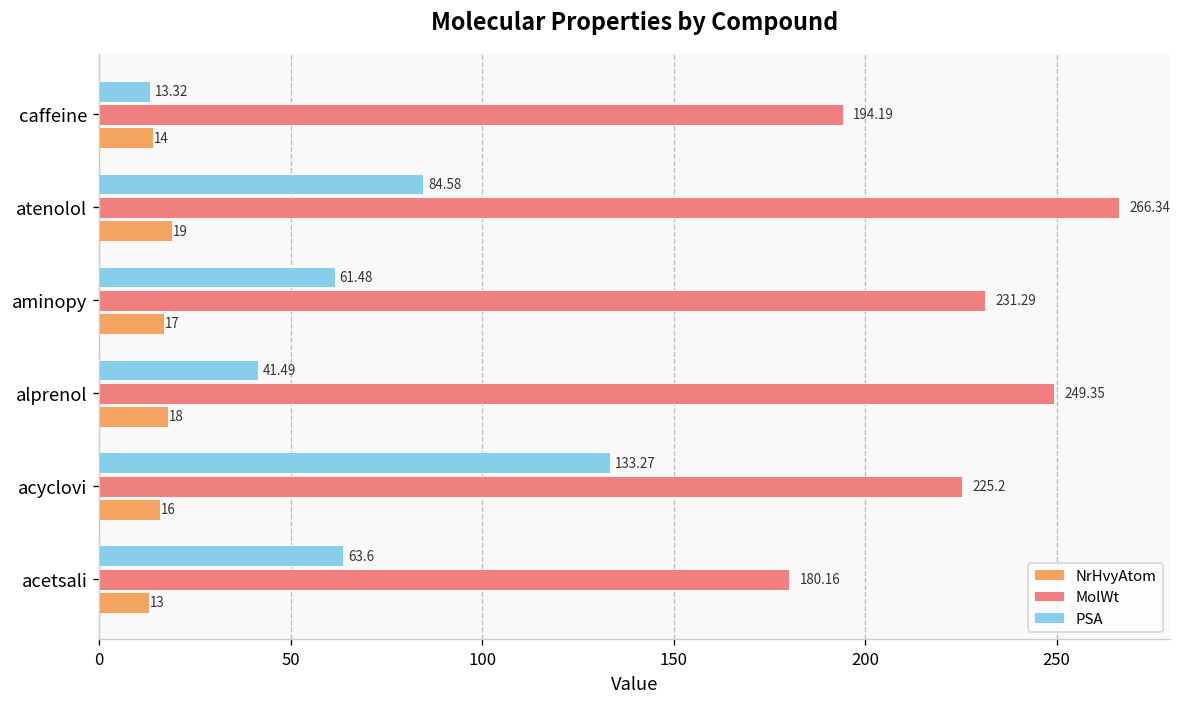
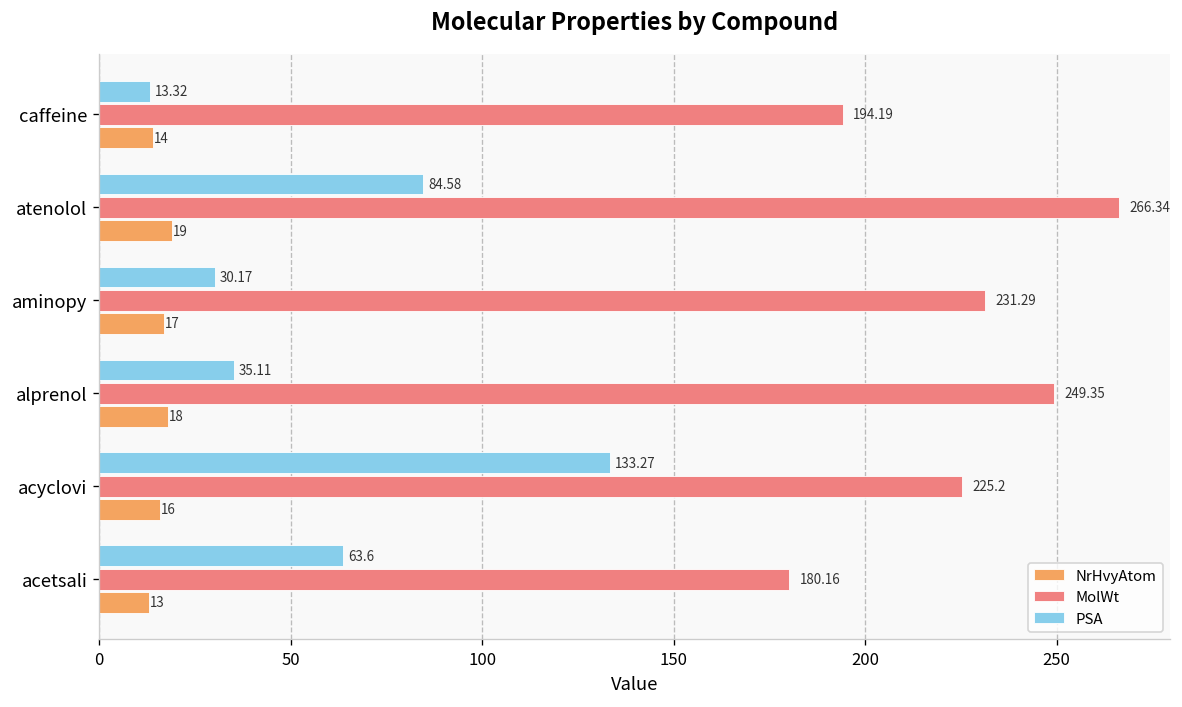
PSA, aminopy: 61.48 -> 30.17
PSA, alprenol: 41.49 -> 35.11
